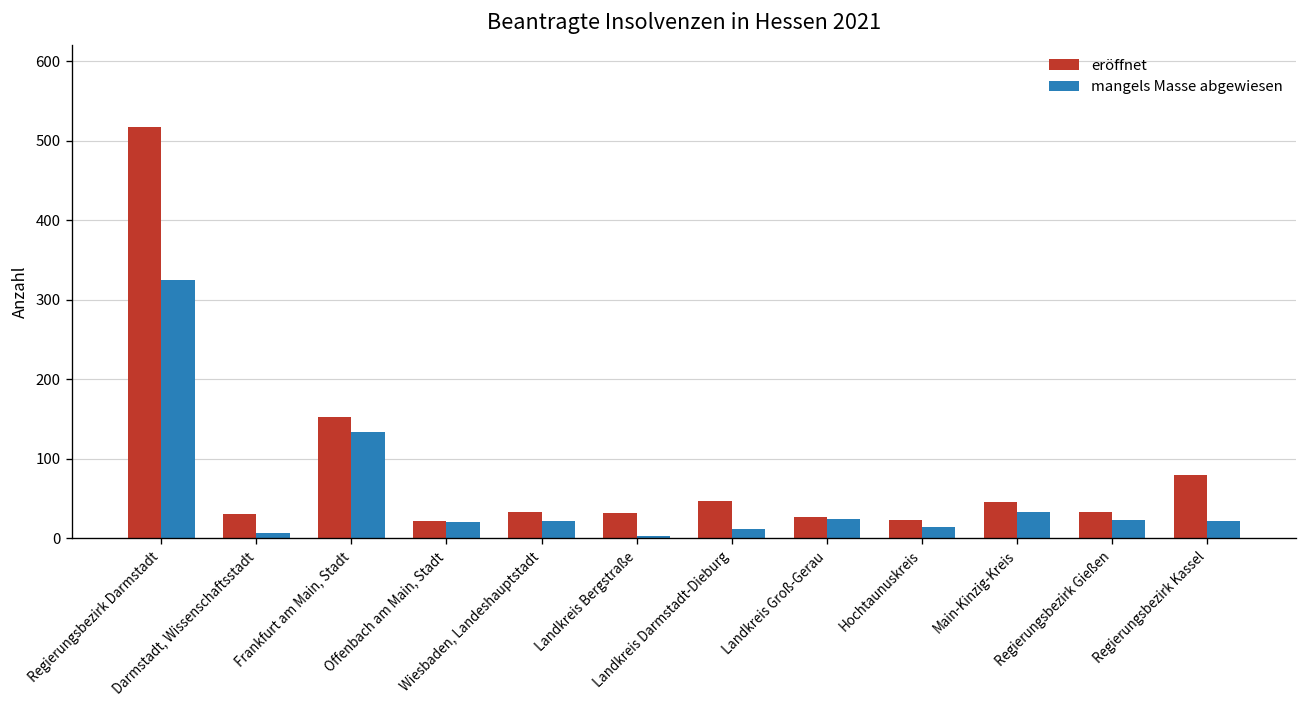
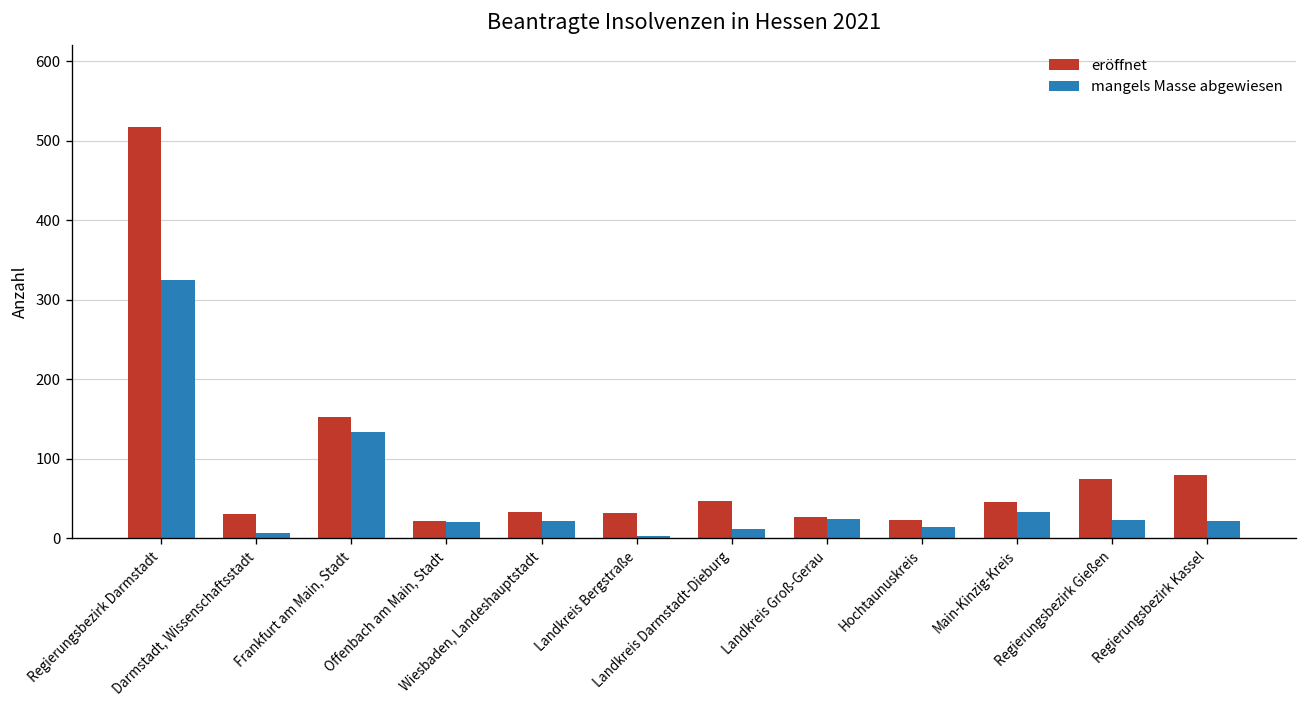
eröffnet, Regierungsbezirk Gießen: 30 -> 70
